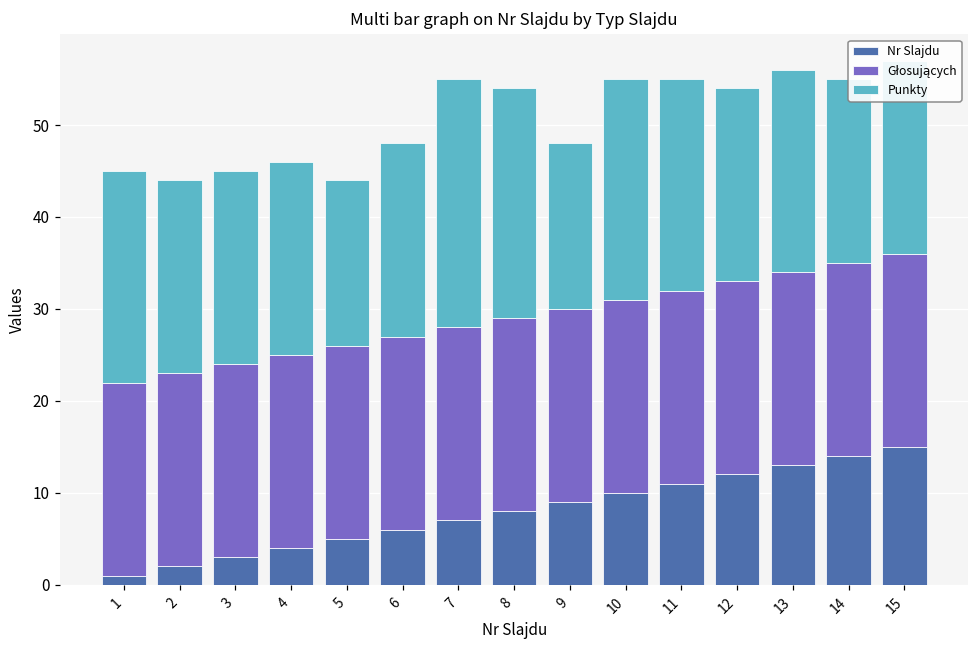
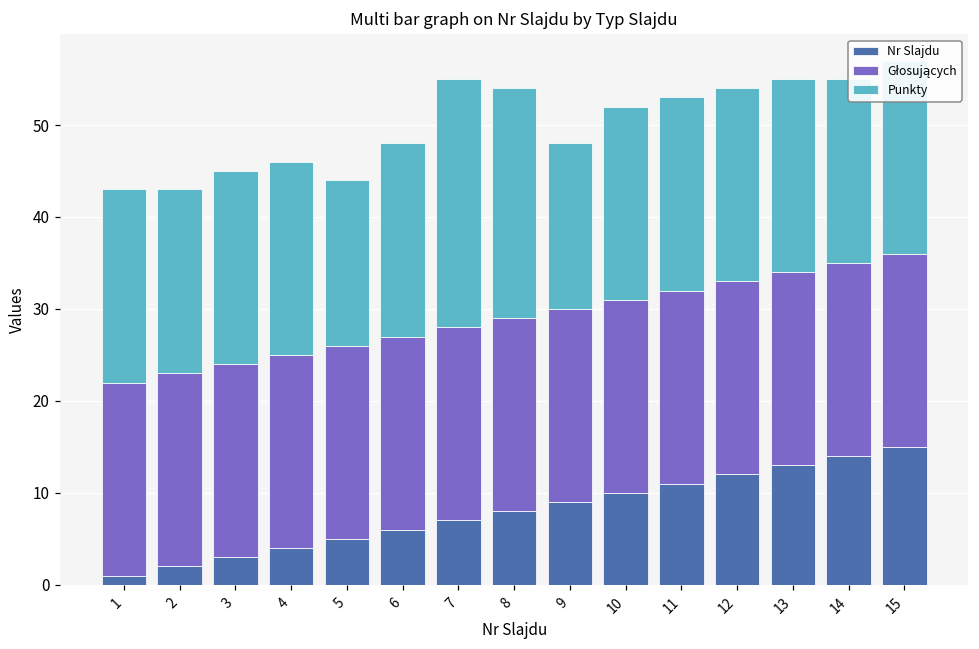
Punkty, 1: 23 -> 21
Punkty, 2: 21 -> 20
Punkty, 10: 24 -> 21
Punkty, 11: 23 -> 21
Punkty, 13: 22 -> 21
